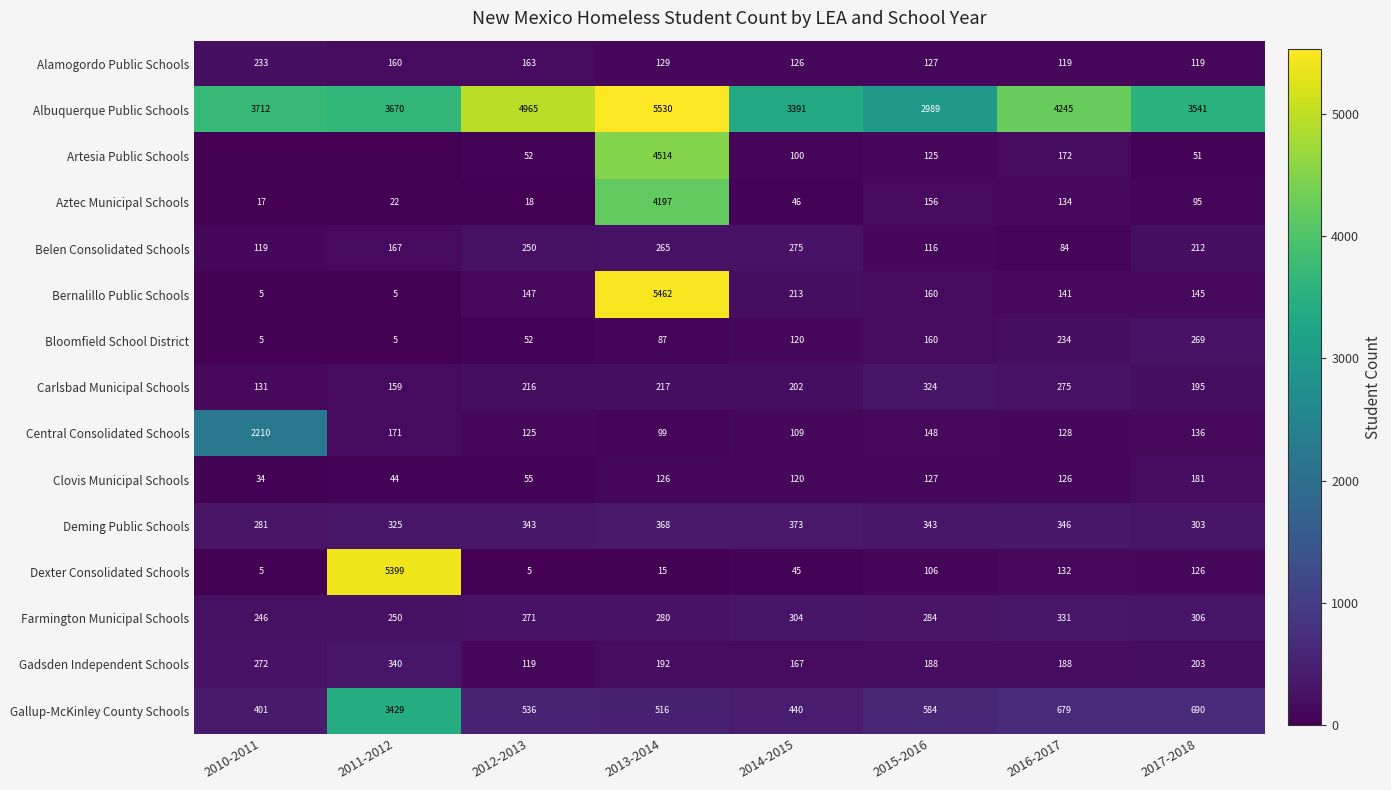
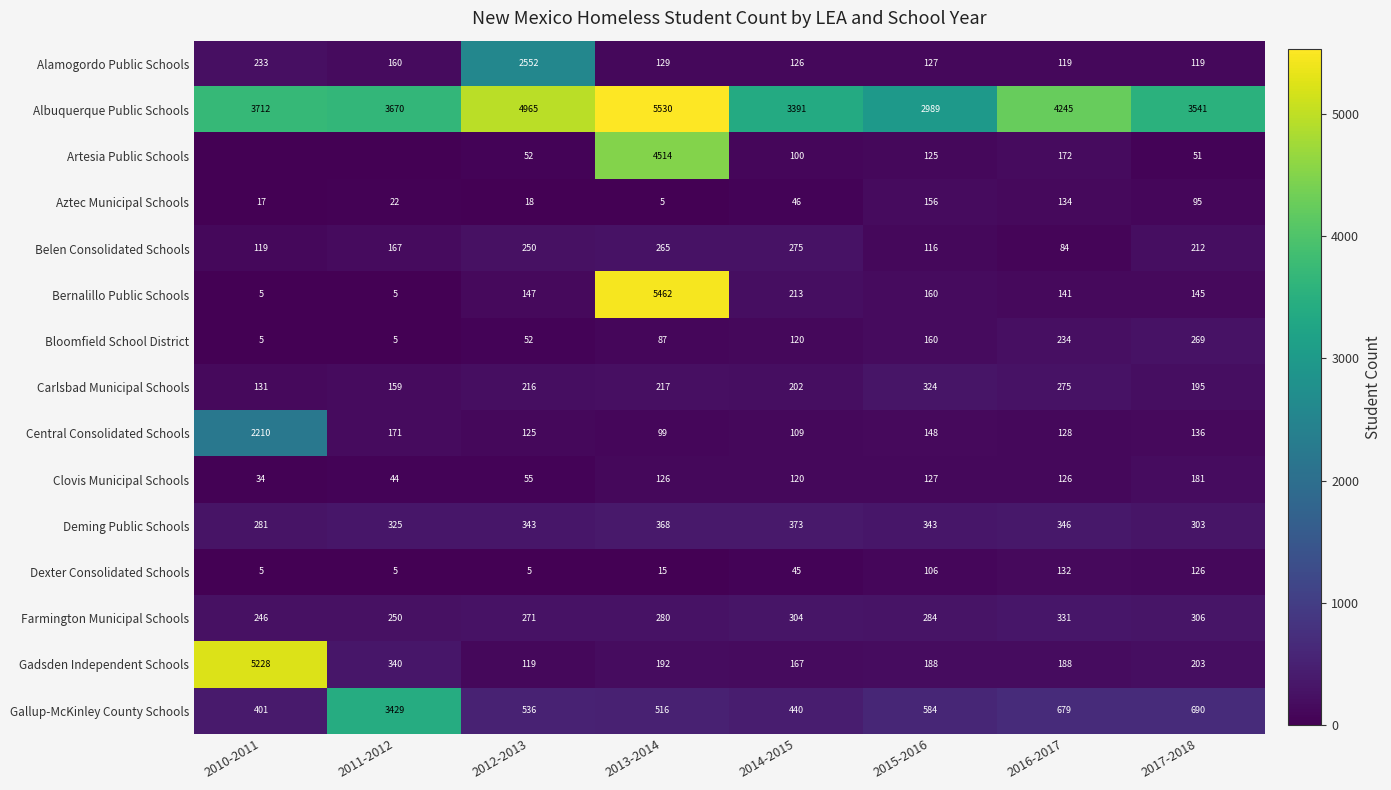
Alamogordo Public Schools, 2012-2013: 163 -> 2552
Aztec Municipal Schools, 2013-2014: 4197 -> 5
Dexter Consolidated Schools, 2011-2012: 5399 -> 5
Gadsden Independent Schools, 2010-2011: 272 -> 5228
